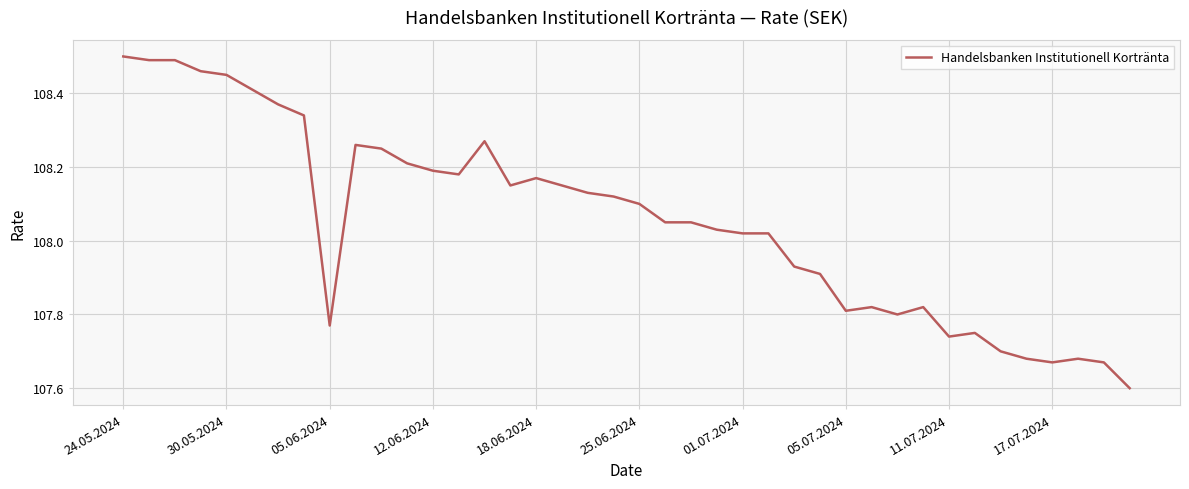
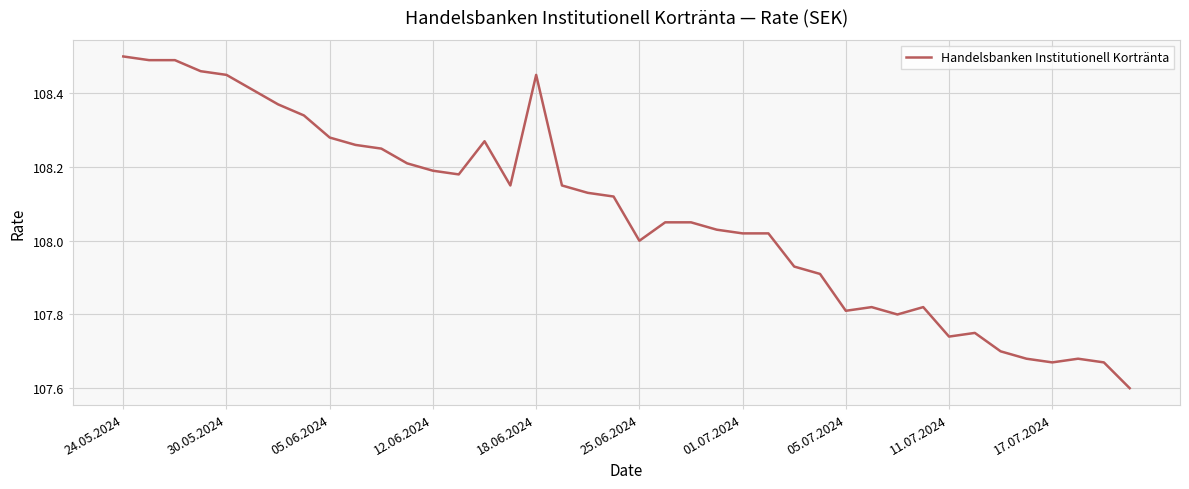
05.06.2024: 107.77 -> 108.28
18.06.2024: 108.17 -> 108.45
25.06.2024: 108.1 -> 108.0
